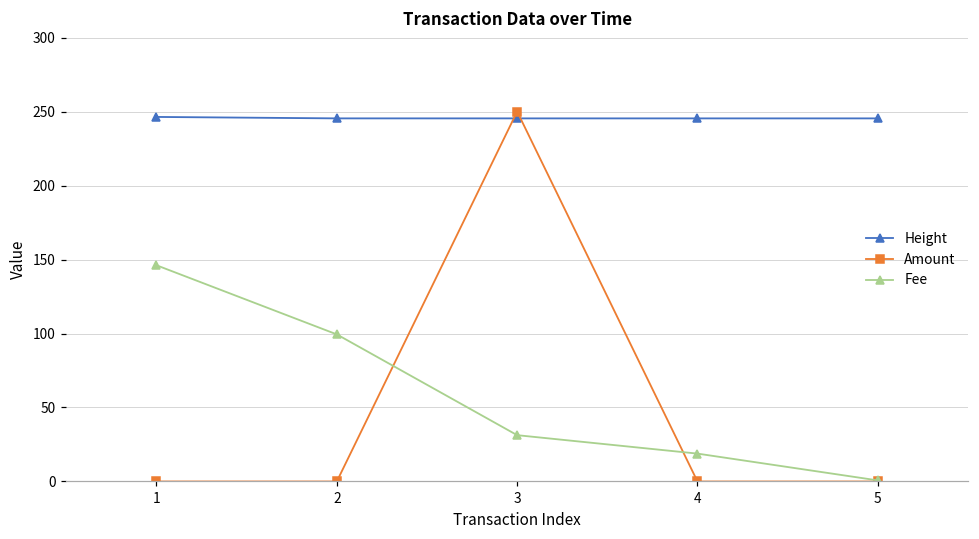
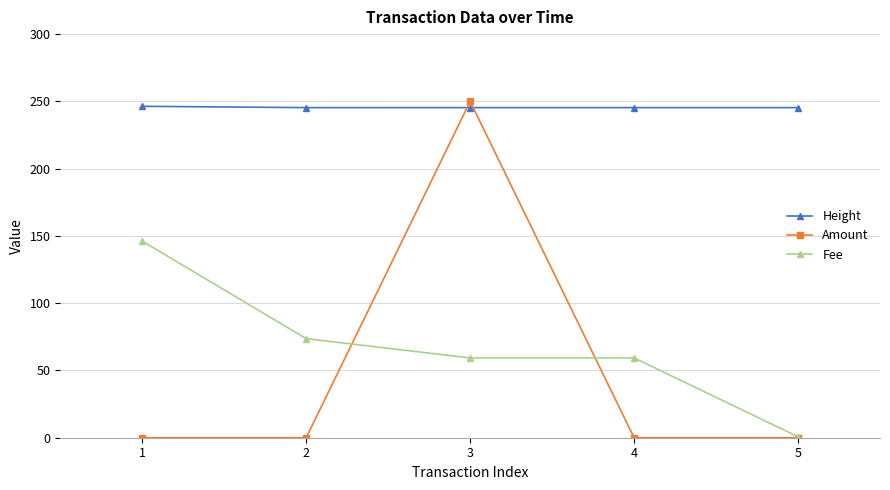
Fee, 2: 99 -> 74
Fee, 3: 31 -> 59
Fee, 4: 19 -> 59
